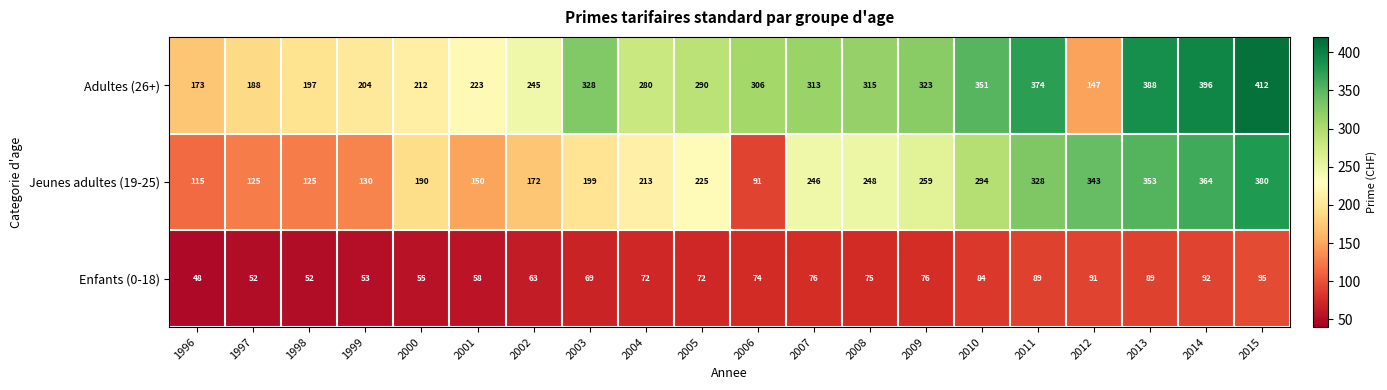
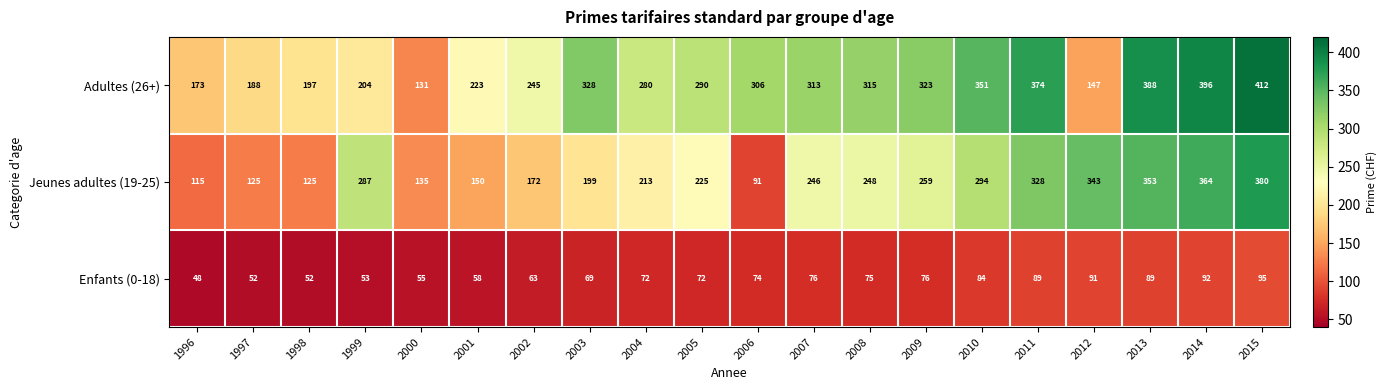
Adultes (26+), 2000: 212 -> 131
Jeunes adultes (19-25), 1999: 130 -> 287
Jeunes adultes (19-25), 2000: 190 -> 135
